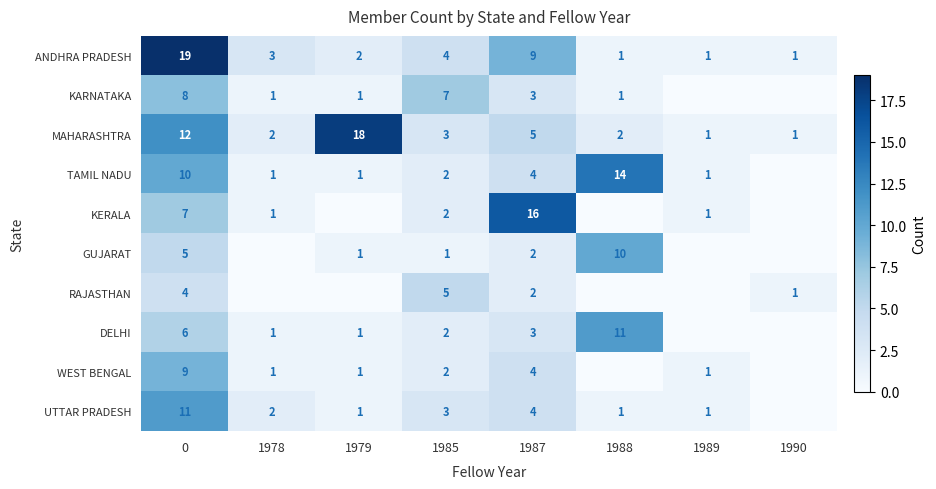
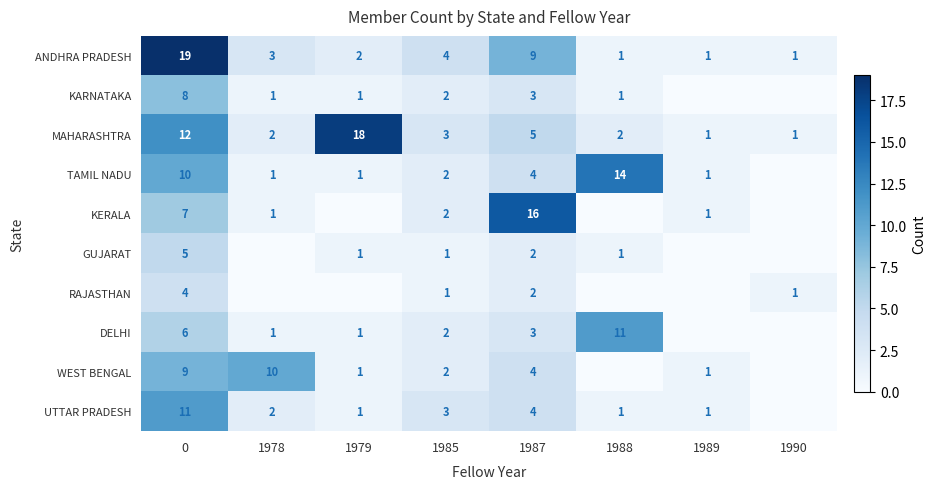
KARNATAKA, 1985: 7 -> 2
GUJARAT, 1988: 10 -> 1
RAJASTHAN, 1985: 5 -> 1
WEST BENGAL, 1978: 1 -> 10
